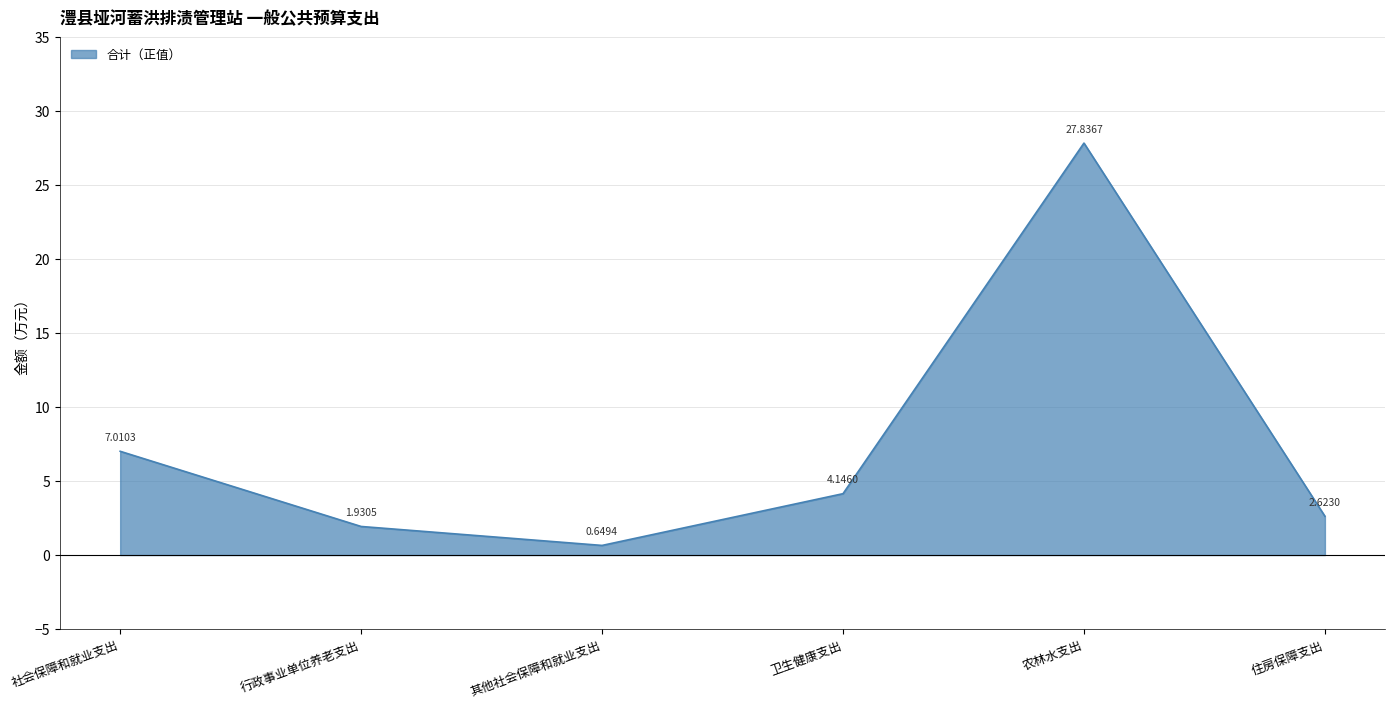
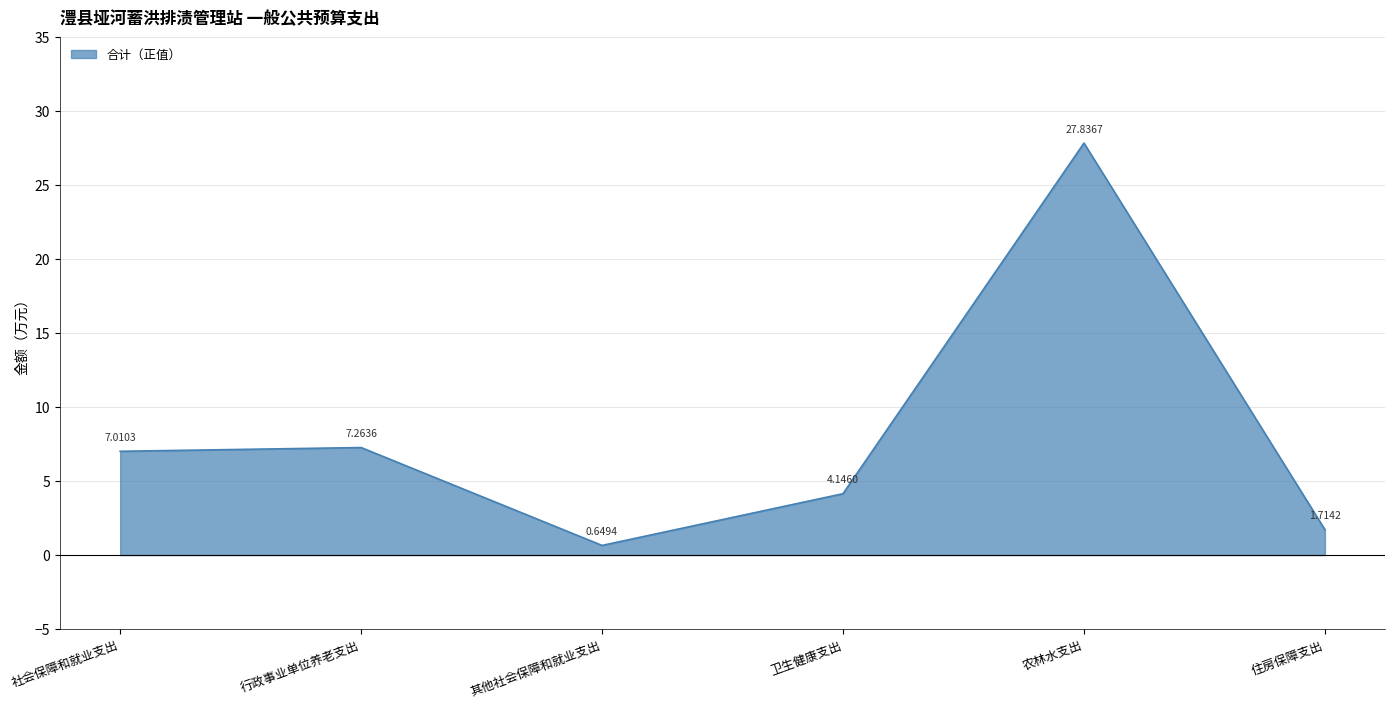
行政事业单位养老支出: 1.9305 -> 7.2636
住房保障支出: 2.6230 -> 1.7142
